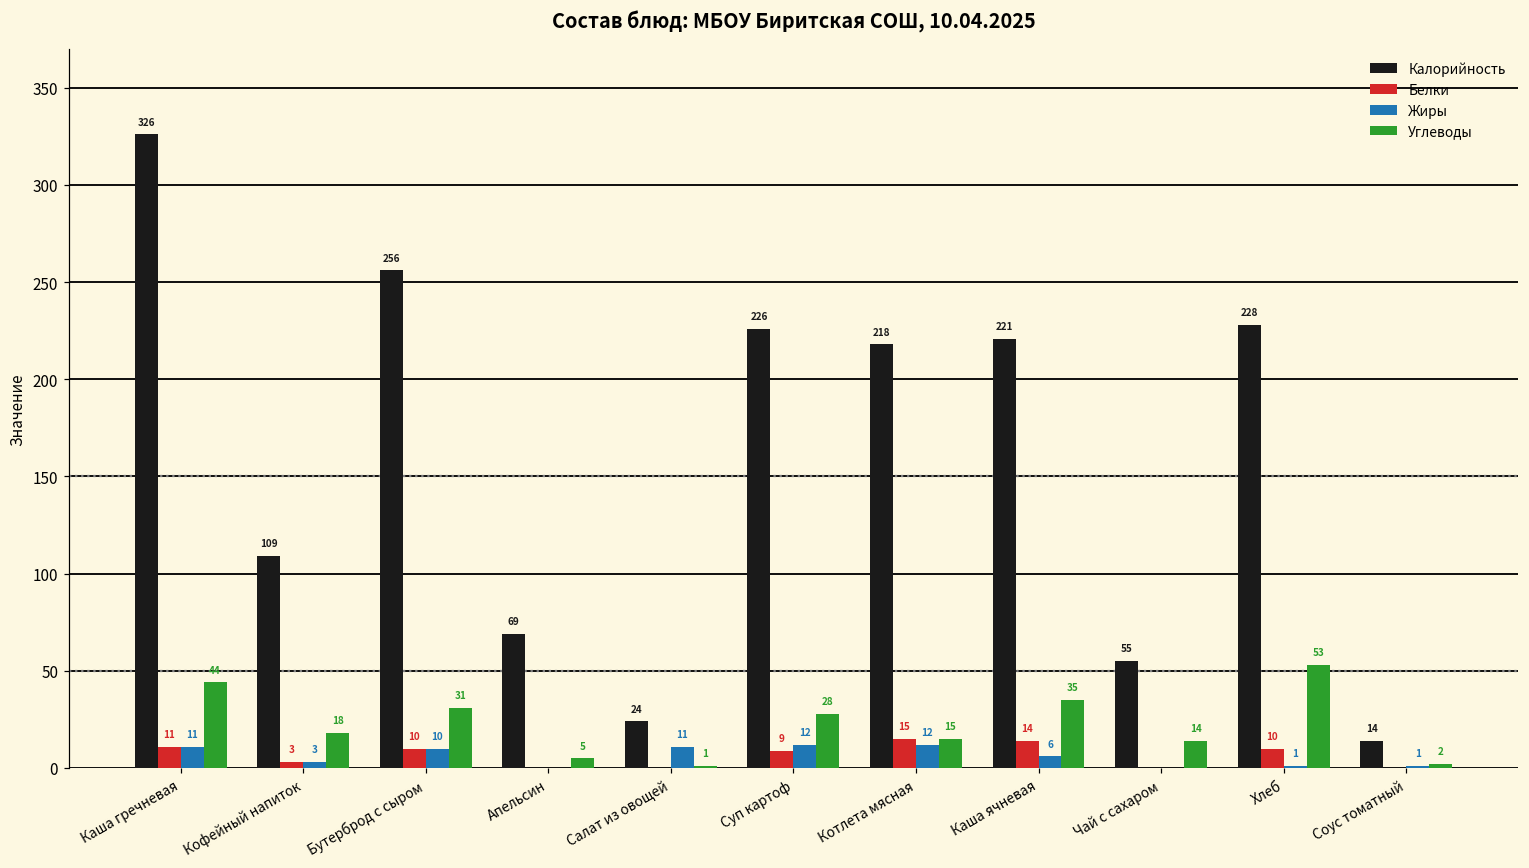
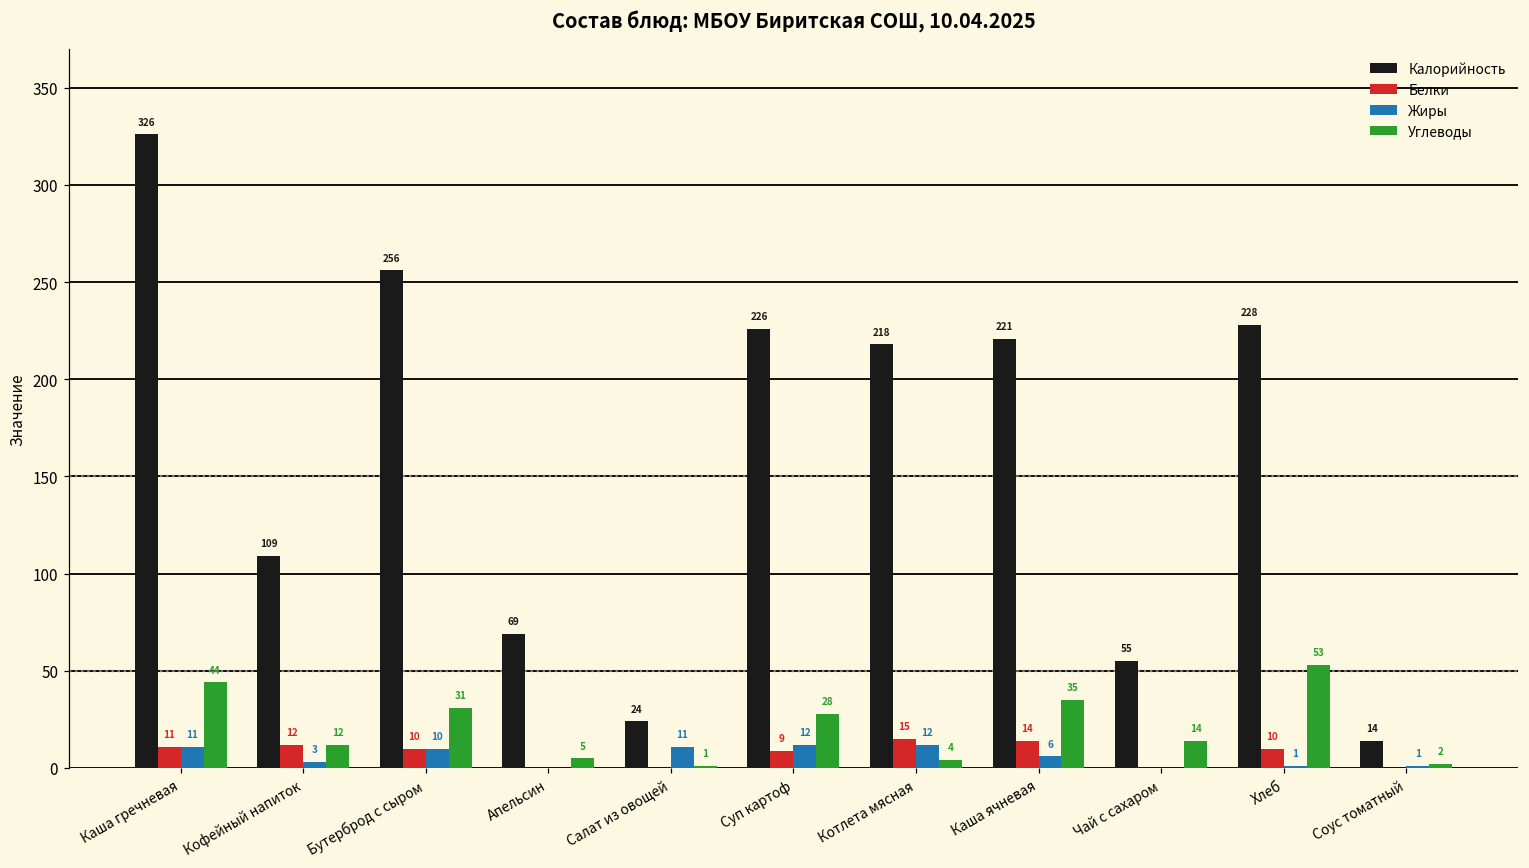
Белки, Кофейный напиток: 3 -> 12
Углеводы, Кофейный напиток: 18 -> 12
Углеводы, Котлета мясная: 15 -> 4
